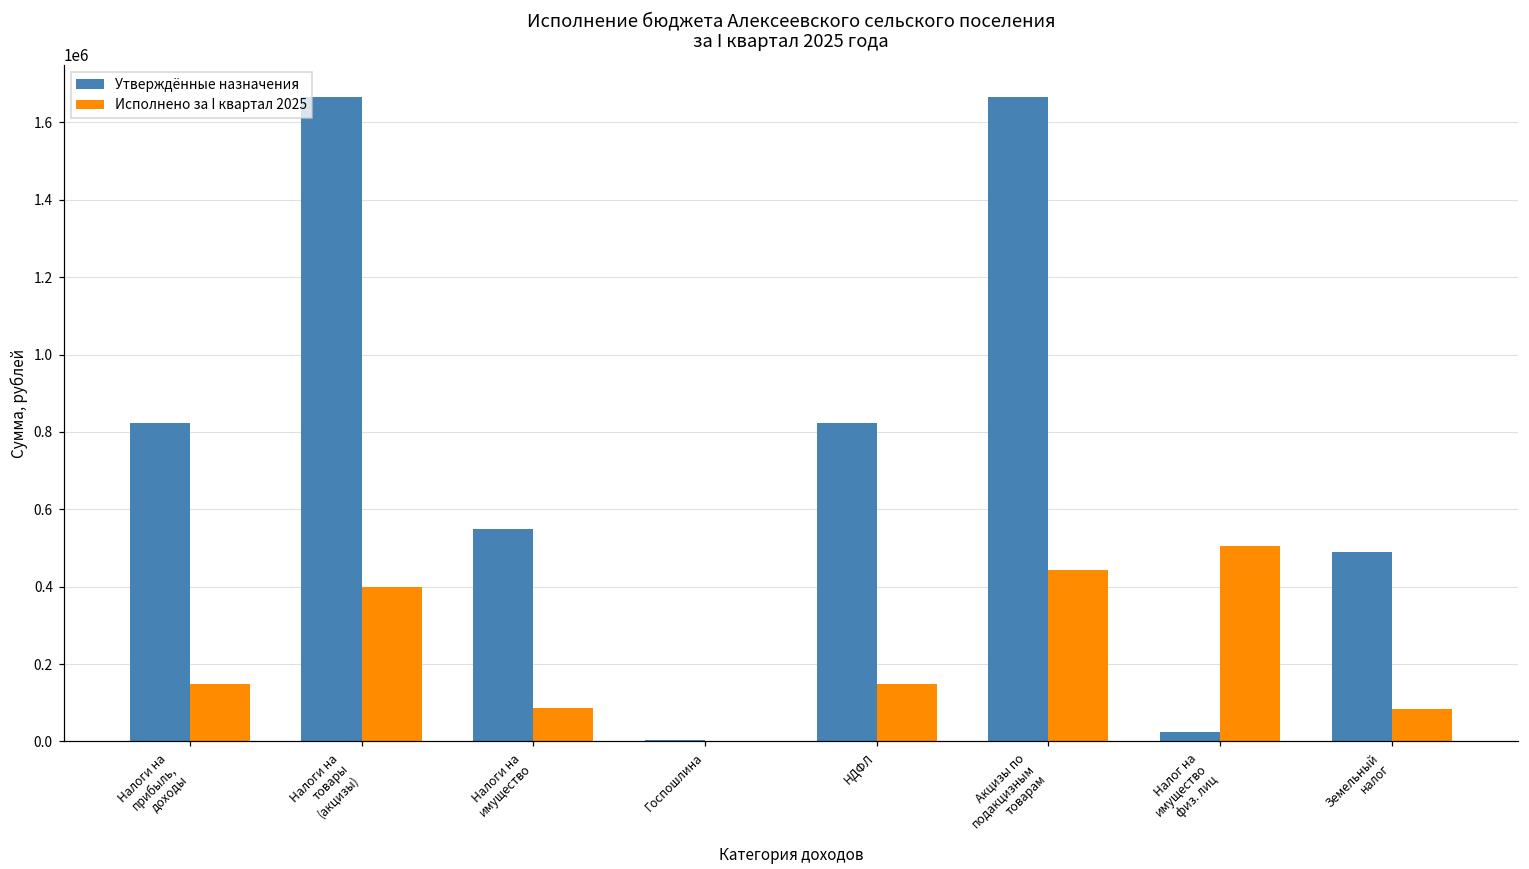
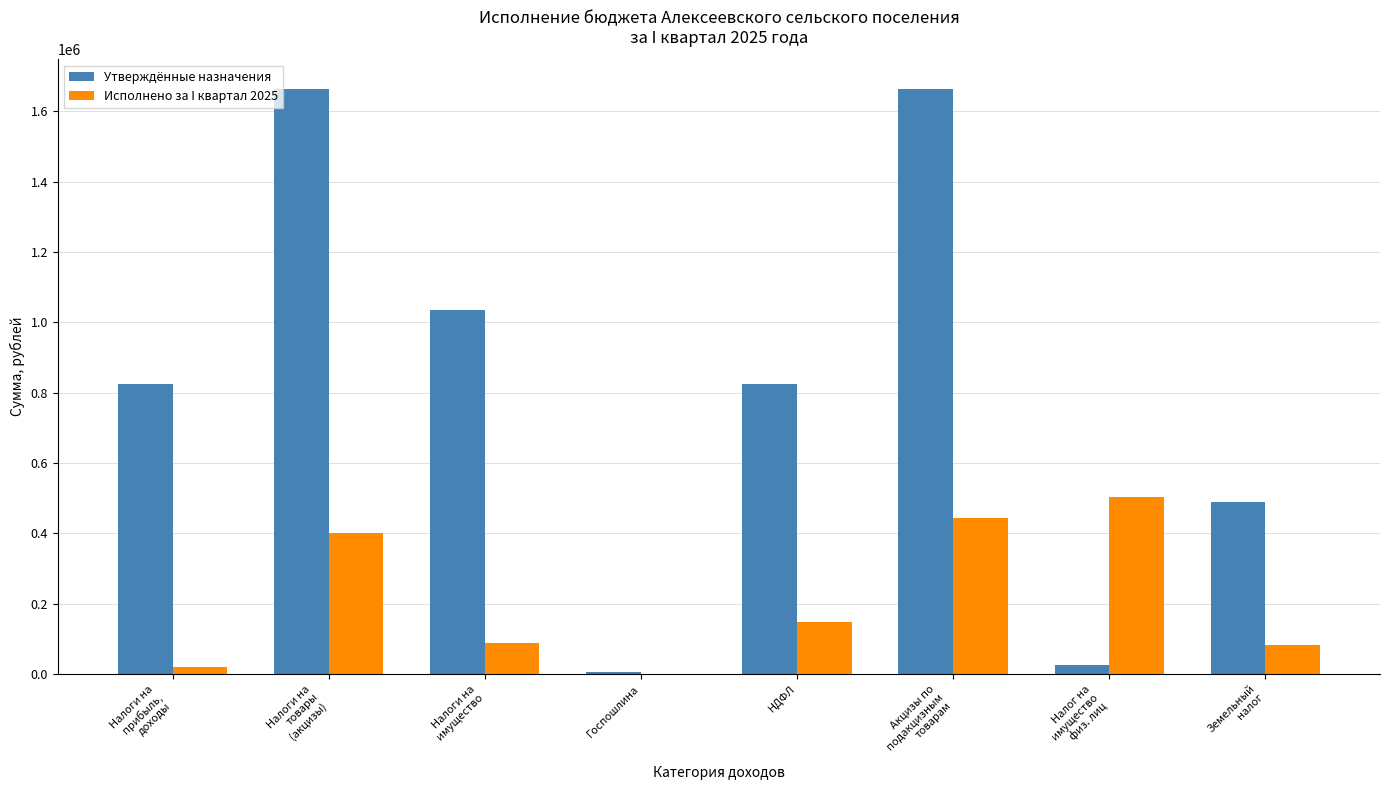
Исполнено за I квартал 2025, Налоги на прибыль, доходы: 150000 -> 20000
Утверждённые назначения, Налоги на имущество: 550000 -> 1030000
